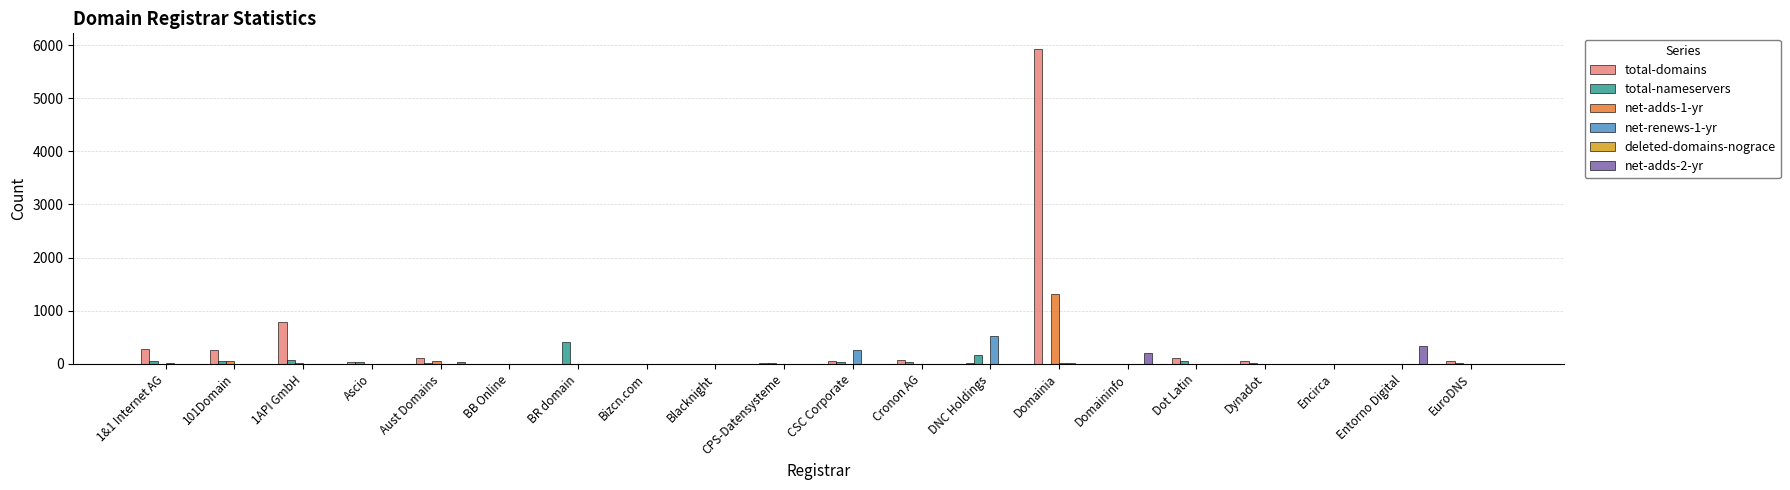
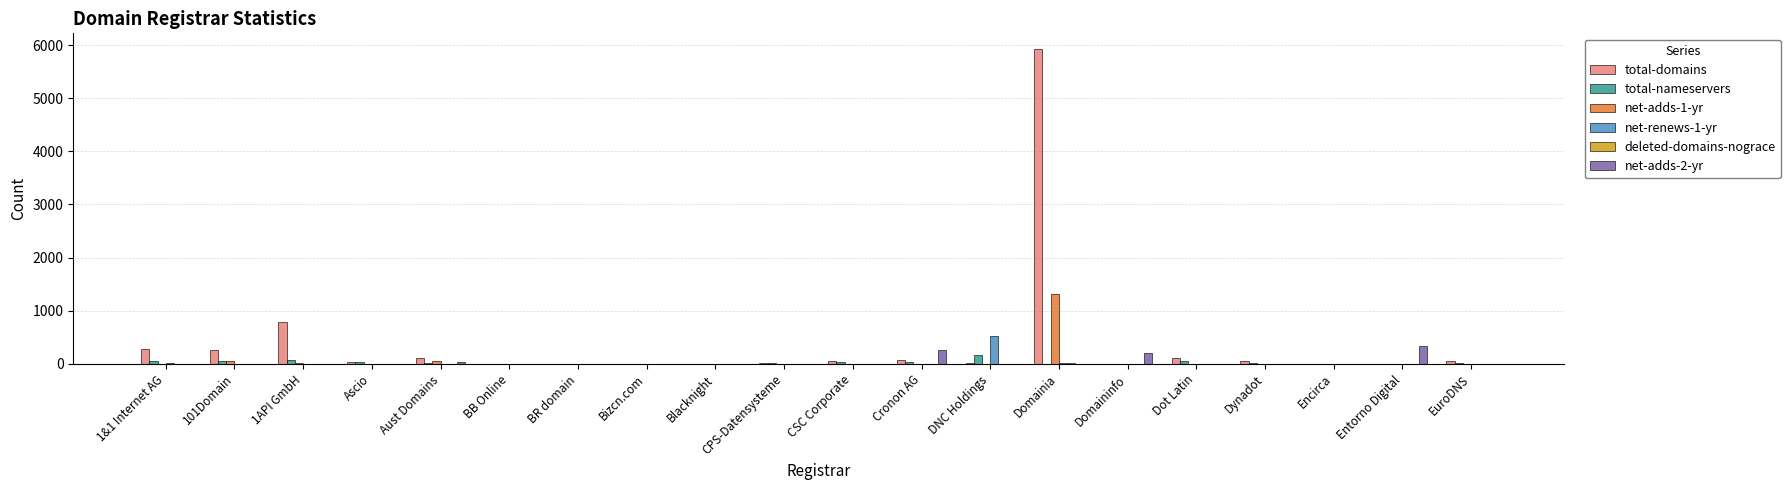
total-nameservers, BR domain: 400 -> 0
net-renews-1-yr, CSC Corporate: 300 -> 0
net-adds-2-yr, Cronon AG: 0 -> 300
